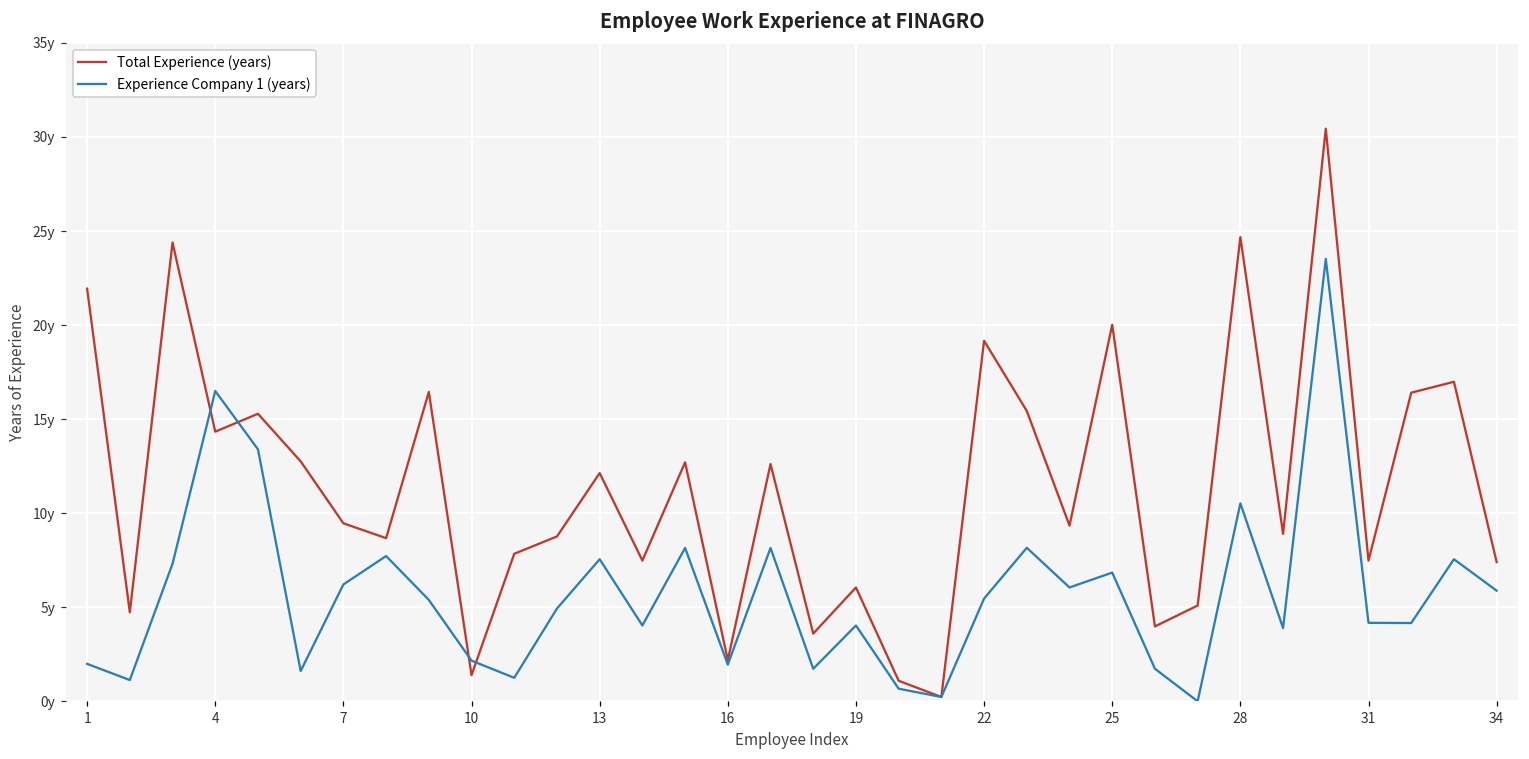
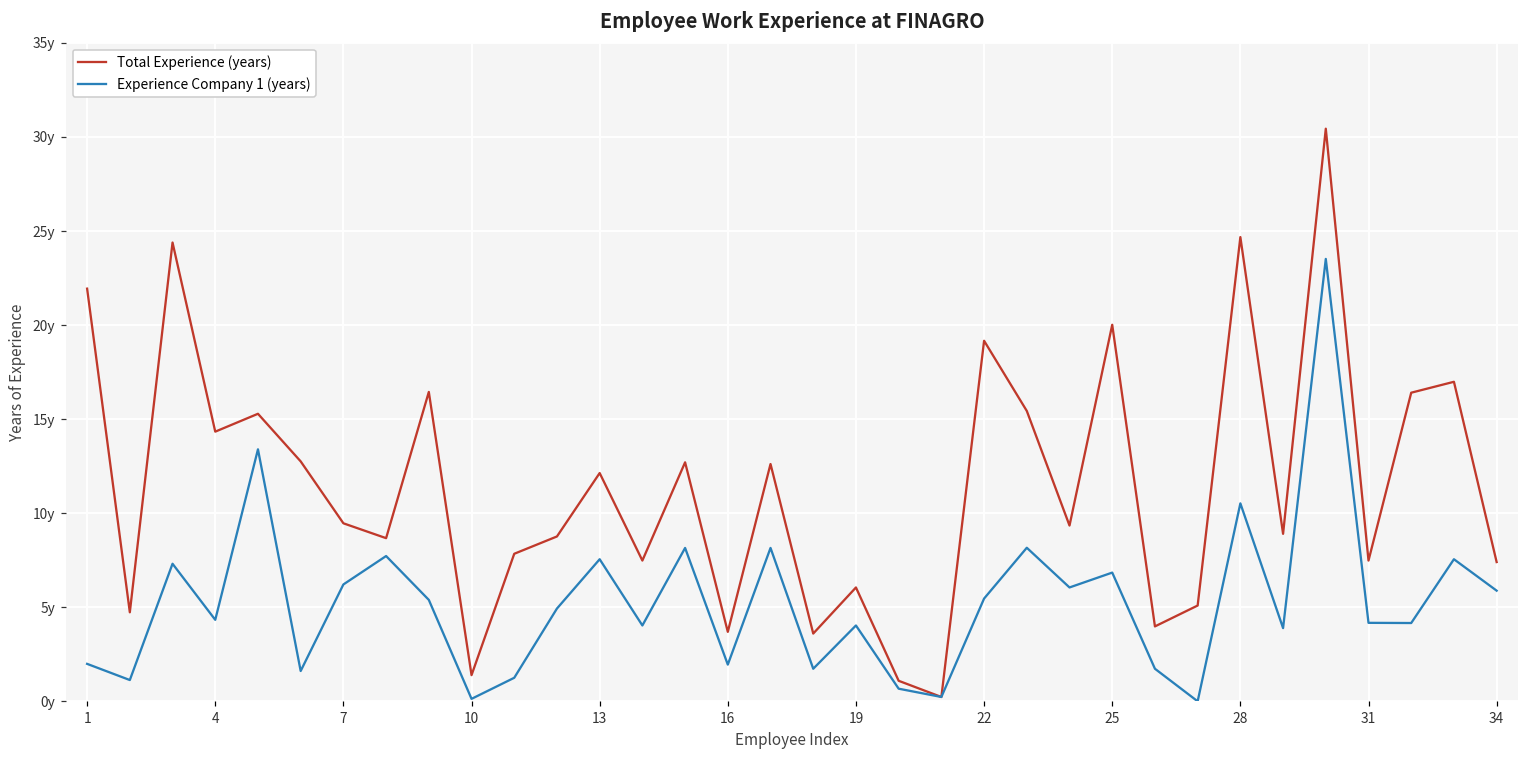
Experience Company 1 (years), 4: 16.5y -> 4.3y
Experience Company 1 (years), 10: 2.2y -> 0.1y
Total Experience (years), 16: 2.2y -> 3.7y
